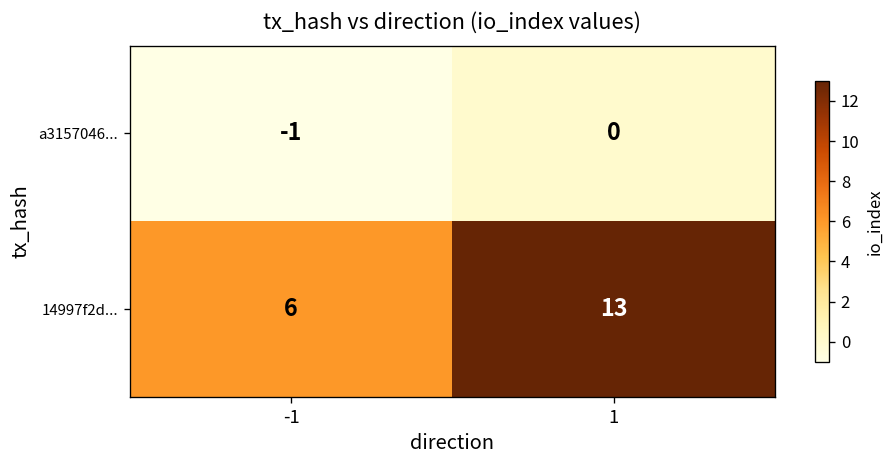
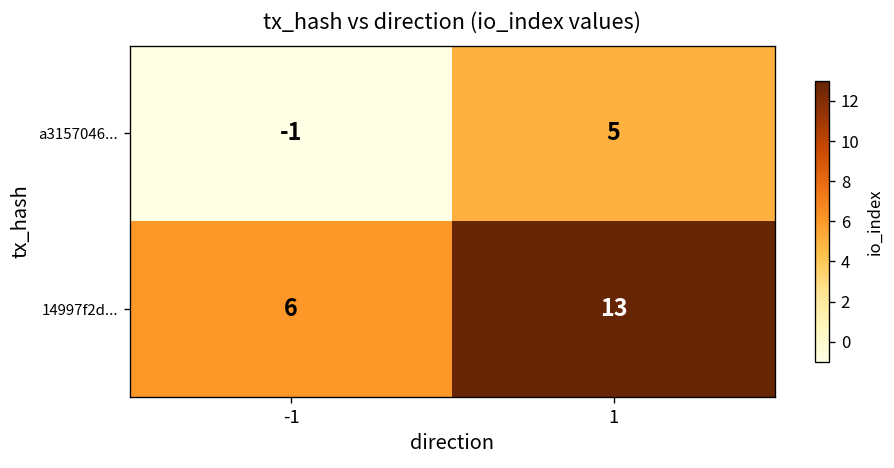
a3157046..., 1: 0 -> 5
